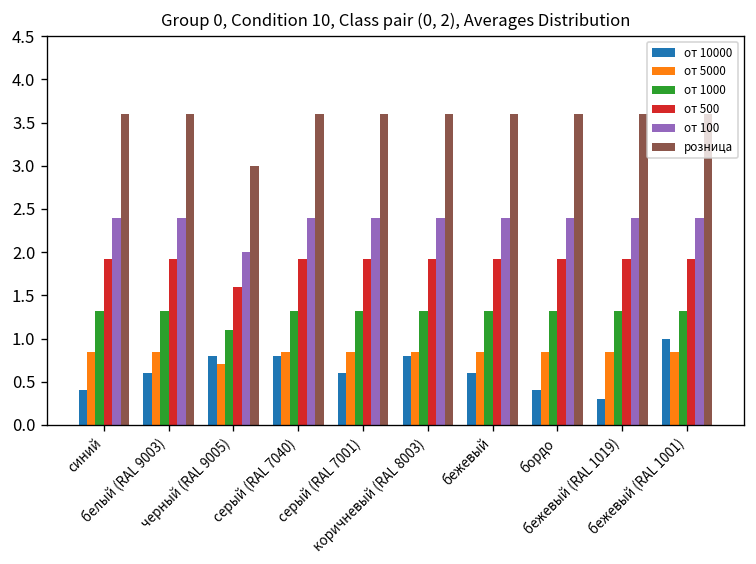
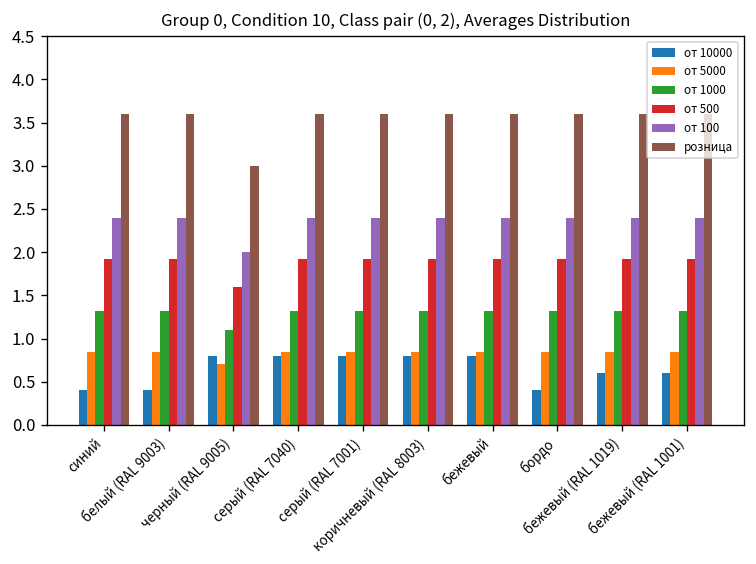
от 10000, белый (RAL 9003): 0.6 -> 0.4
от 10000, серый (RAL 7001): 0.6 -> 0.8
от 10000, бежевый: 0.6 -> 0.8
от 10000, бежевый (RAL 1019): 0.3 -> 0.6
от 10000, бежевый (RAL 1001): 1.0 -> 0.6
